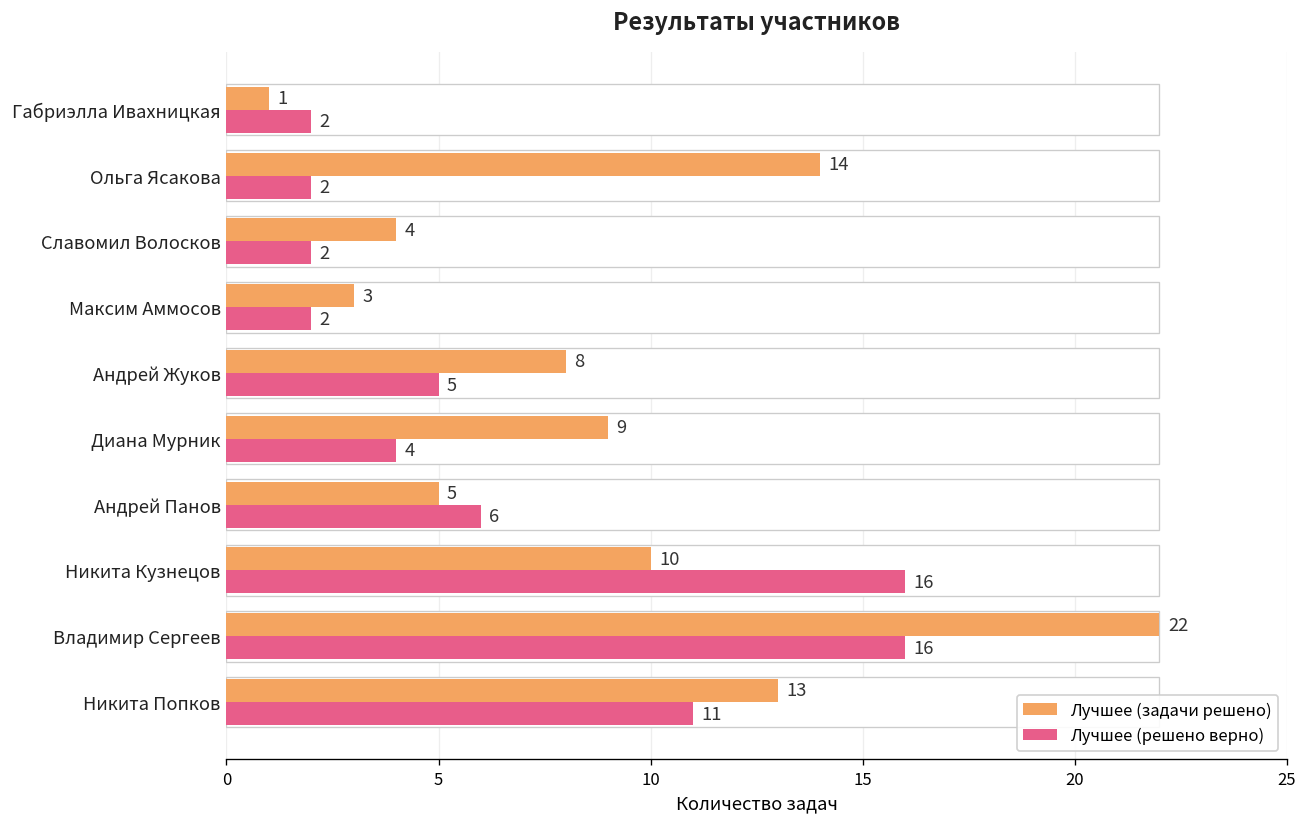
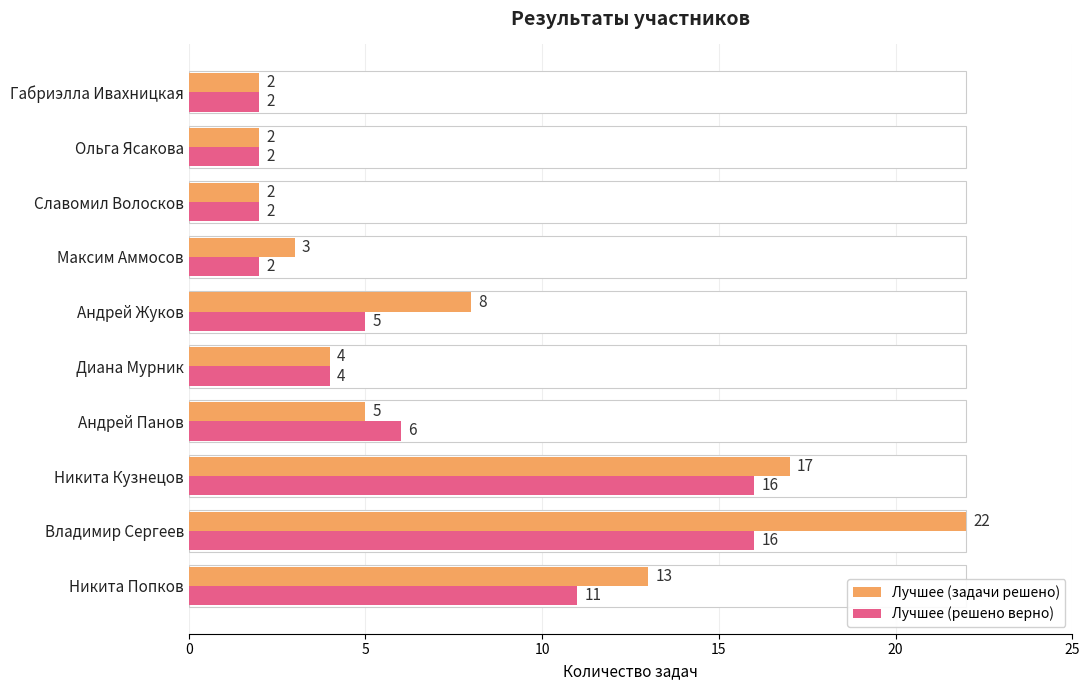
Лучшее (задачи решено), Габриэлла Ивахницкая: 1 -> 2
Лучшее (задачи решено), Ольга Ясакова: 14 -> 2
Лучшее (задачи решено), Славомил Волосков: 4 -> 2
Лучшее (задачи решено), Диана Мурник: 9 -> 4
Лучшее (задачи решено), Никита Кузнецов: 10 -> 17
